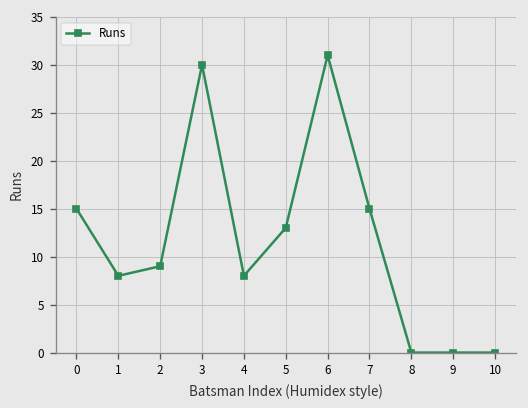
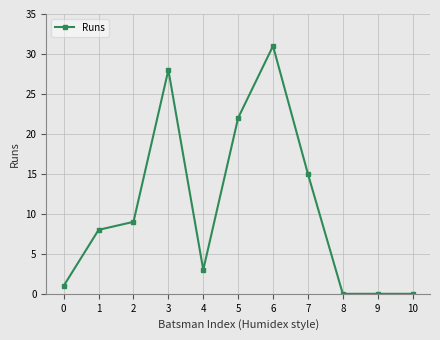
0: 15 -> 1
3: 30 -> 28
4: 8 -> 3
5: 13 -> 22
